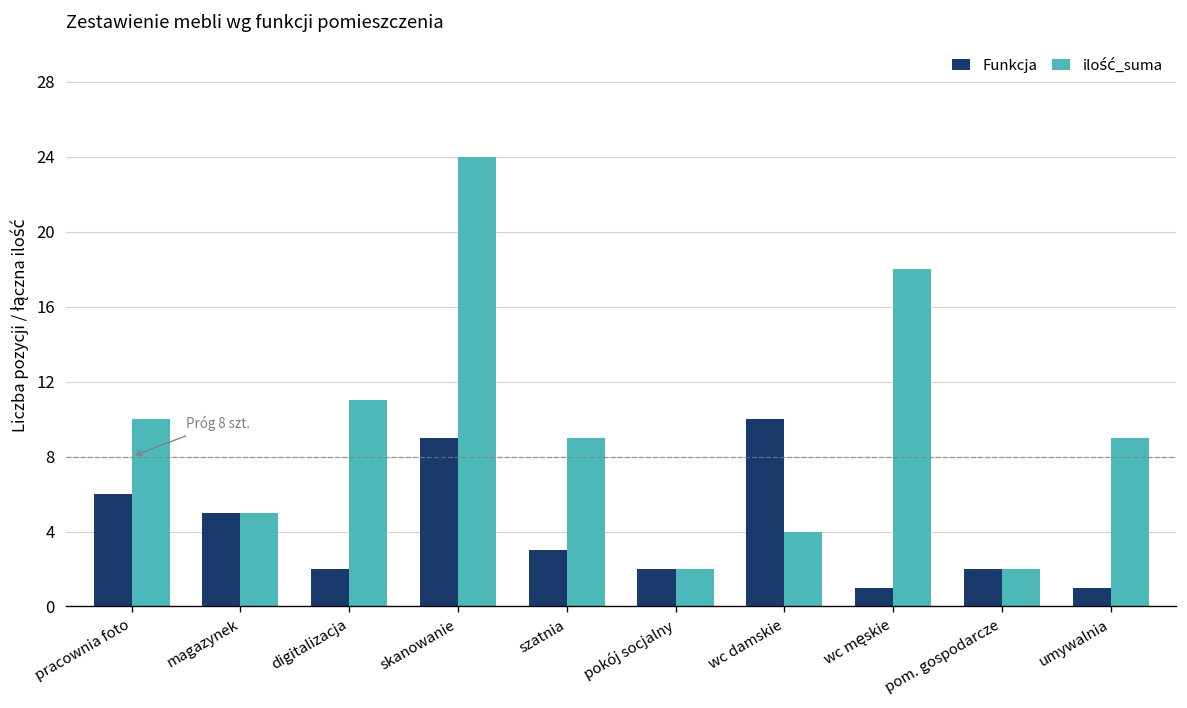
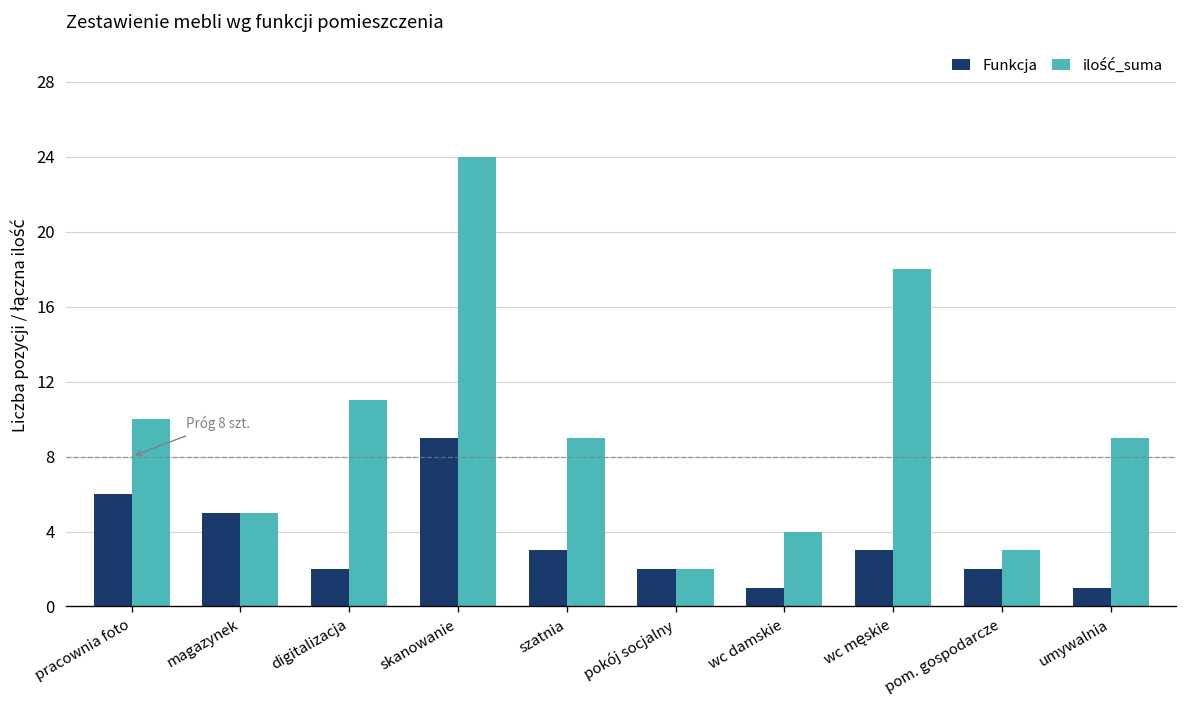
Funkcja, wc damskie: 10 -> 1
Funkcja, wc męskie: 1 -> 3
ilość_suma, pom. gospodarcze: 2 -> 3
